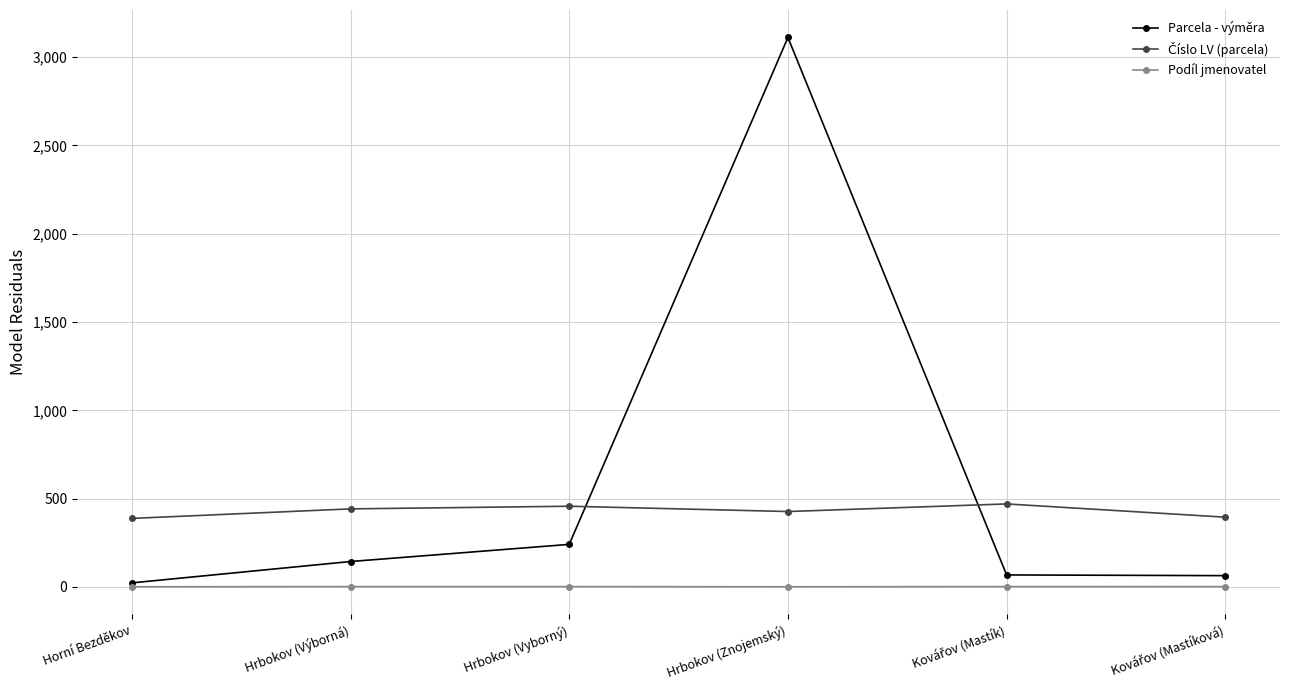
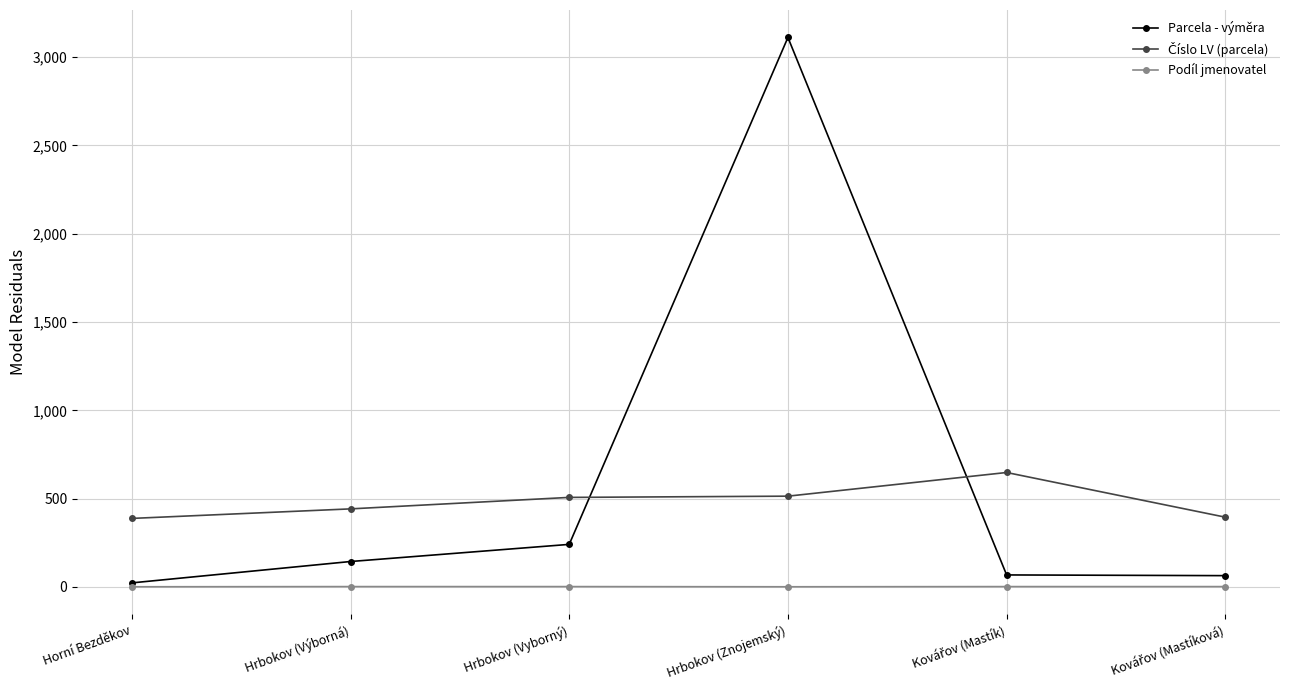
Číslo LV (parcela), Hrbokov (Vyborný): 460 -> 510
Číslo LV (parcela), Hrbokov (Znojemský): 430 -> 510
Číslo LV (parcela), Kovářov (Mastík): 470 -> 650
